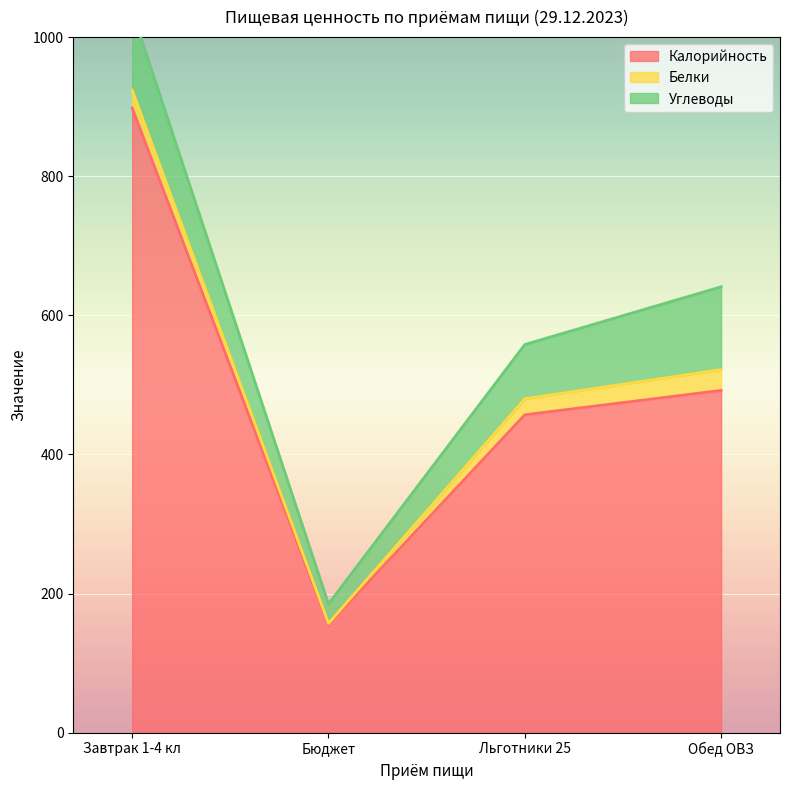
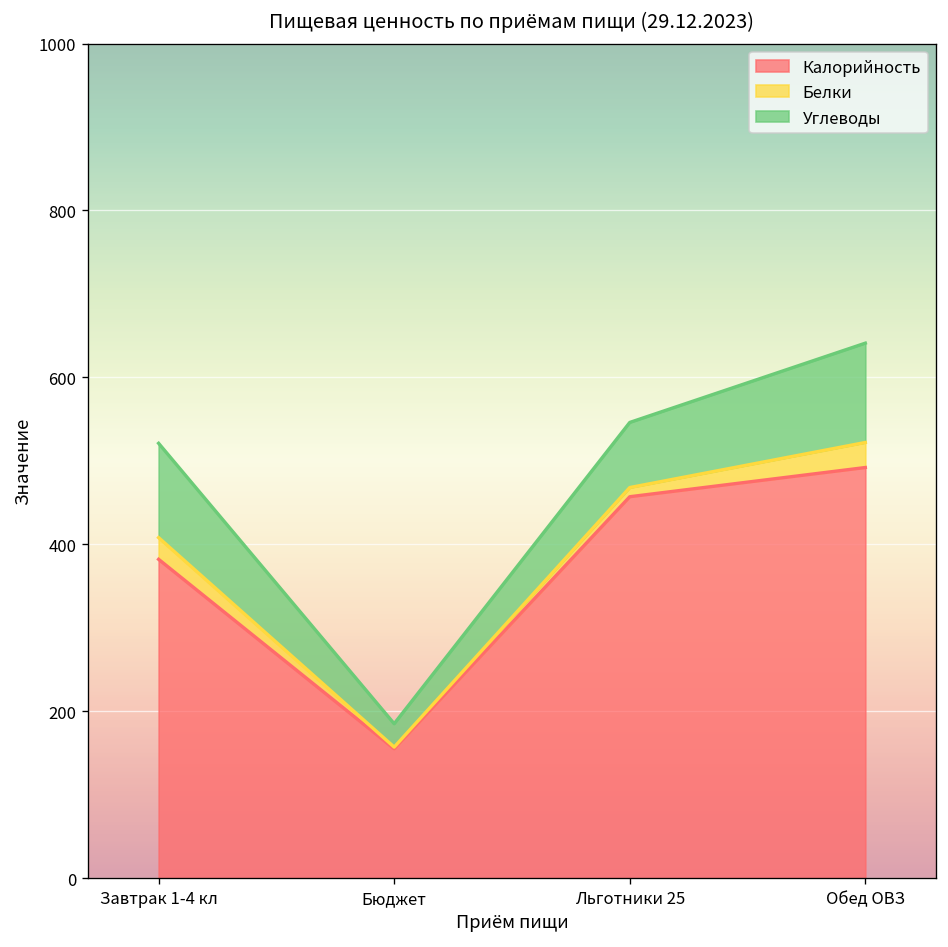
Калорийность, Завтрак 1-4 кл: 900 -> 380
Белки, Льготники 25: 20 -> 10
